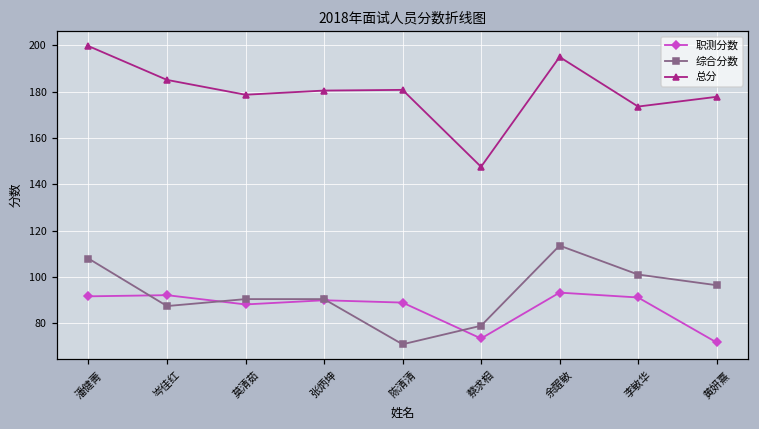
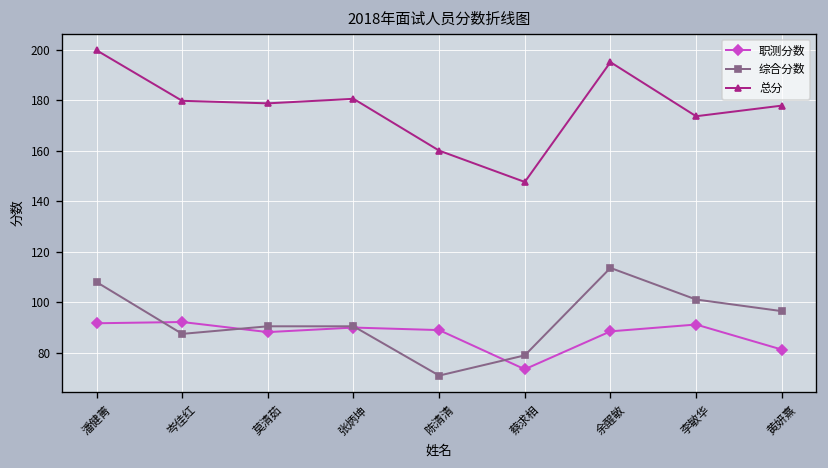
总分, 岑佳红: 185 -> 180
总分, 陈清清: 181 -> 160
职测分数, 余醒敏: 93 -> 89
职测分数, 黄妍熹: 72 -> 81
